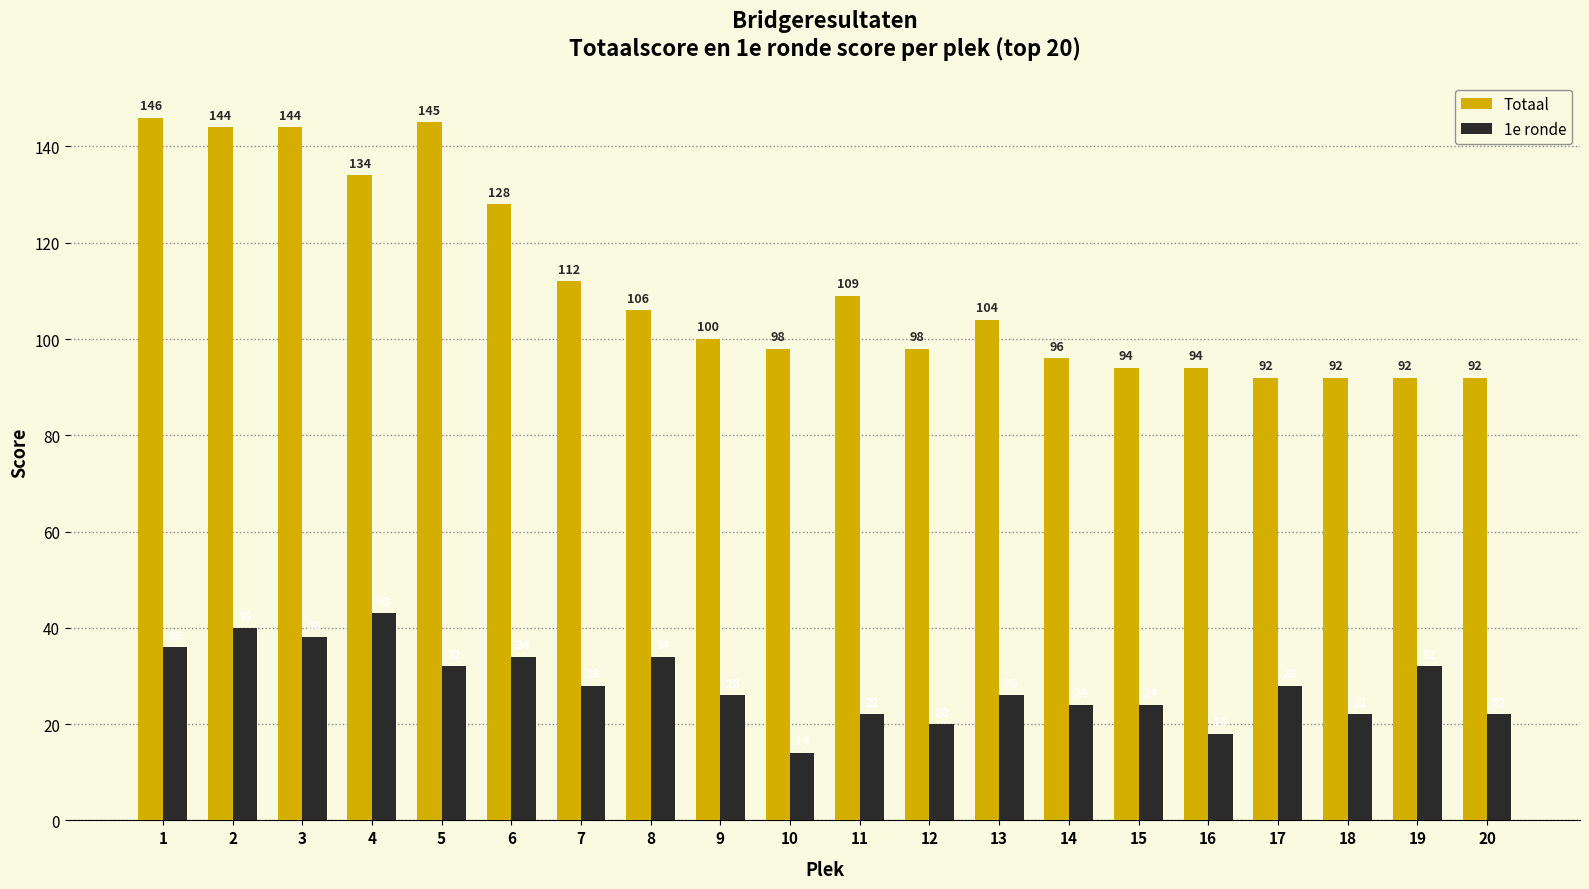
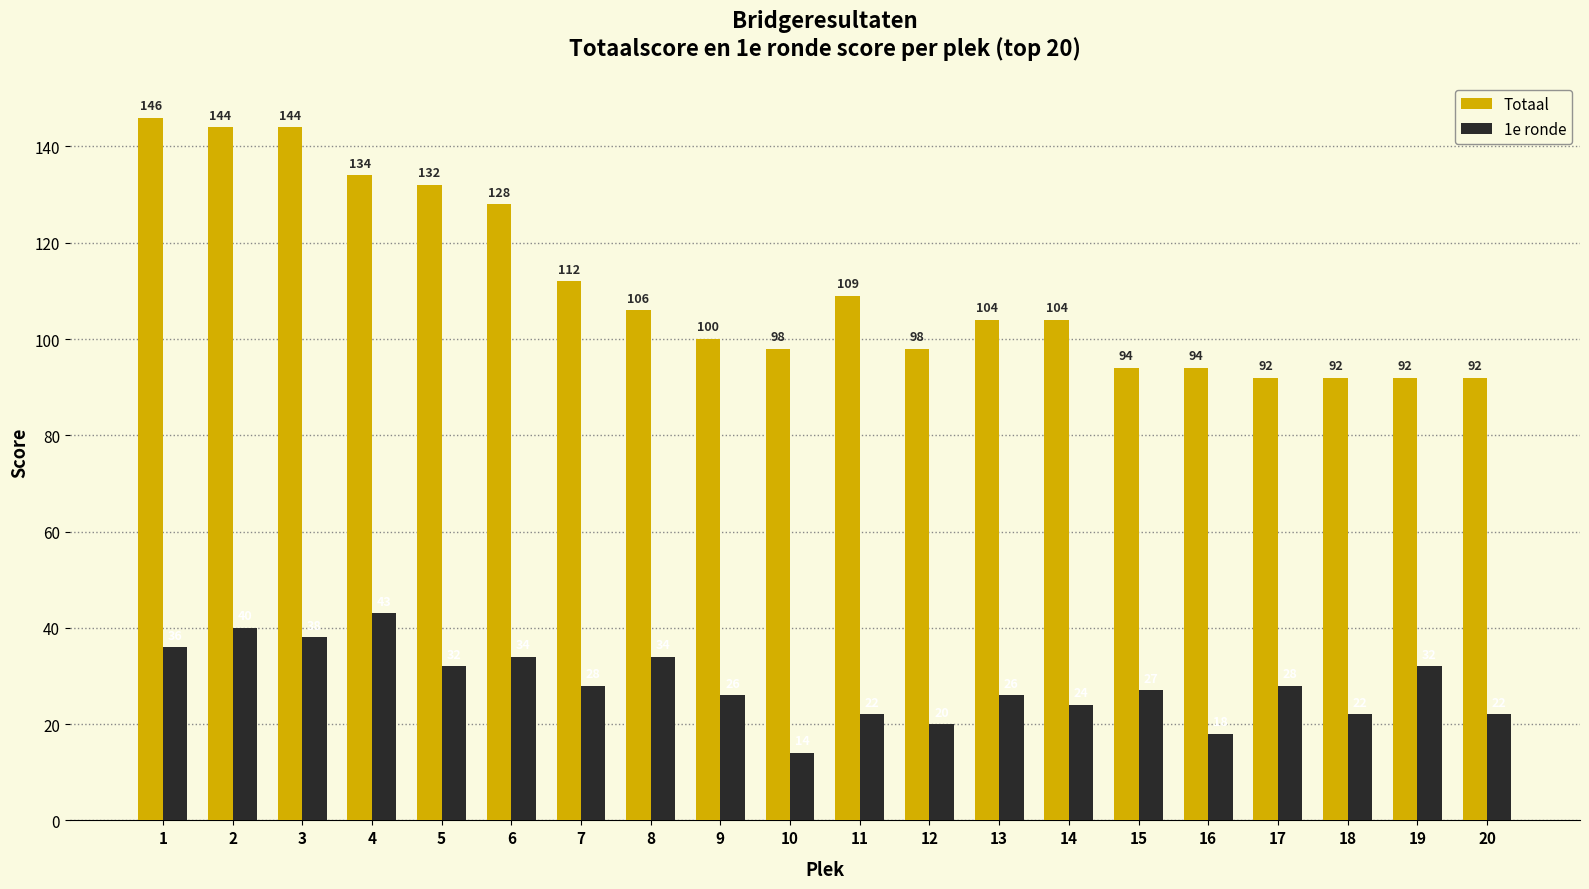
Totaal, 5: 145 -> 132
Totaal, 14: 96 -> 104
1e ronde, 15: 24 -> 27
